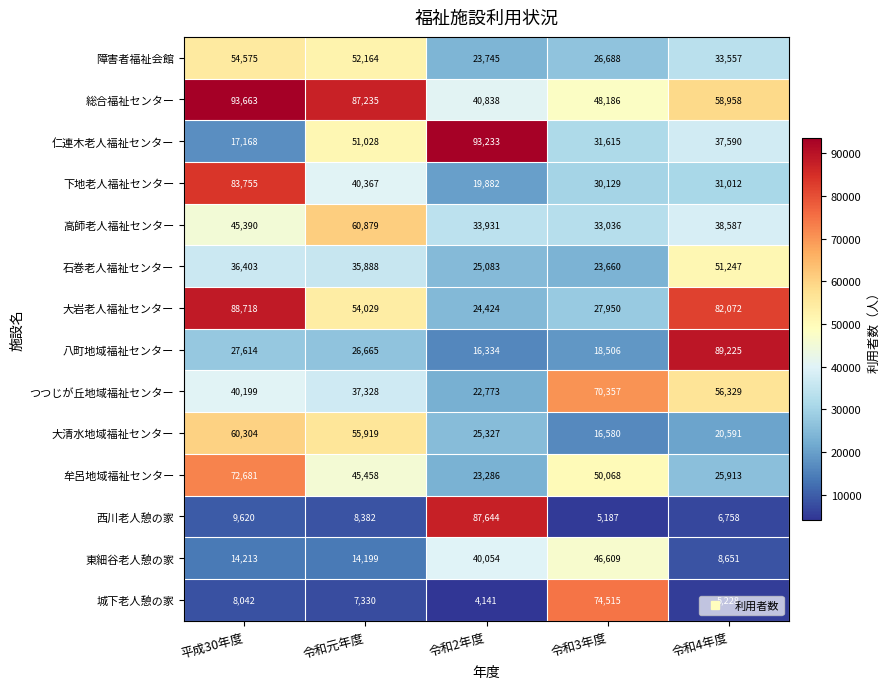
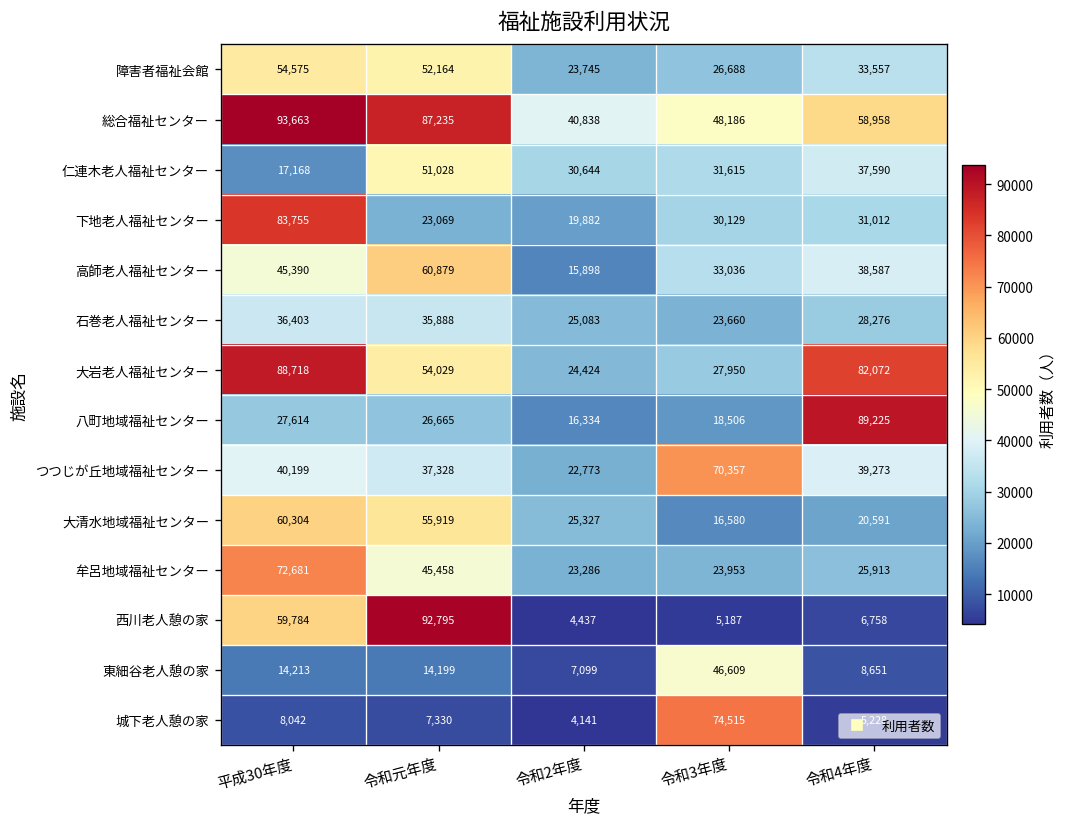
仁連木老人福祉センター, 令和2年度: 93,233 -> 30,644
下地老人福祉センター, 令和元年度: 40,367 -> 23,069
高師老人福祉センター, 令和2年度: 33,931 -> 15,898
石巻老人福祉センター, 令和4年度: 51,247 -> 28,276
つつじが丘地域福祉センター, 令和4年度: 56,329 -> 39,273
牟呂地域福祉センター, 令和3年度: 50,068 -> 23,953
西川老人憩の家, 平成30年度: 9,620 -> 59,784
西川老人憩の家, 令和元年度: 8,382 -> 92,795
西川老人憩の家, 令和2年度: 87,644 -> 4,437
東細谷老人憩の家, 令和2年度: 40,054 -> 7,099
